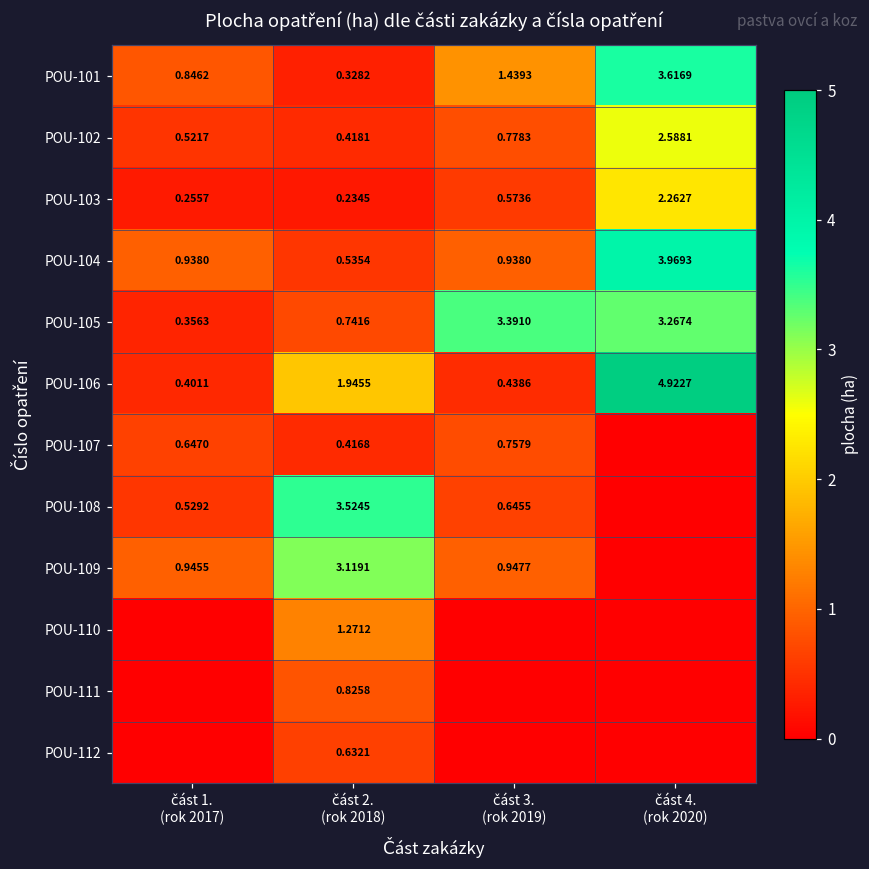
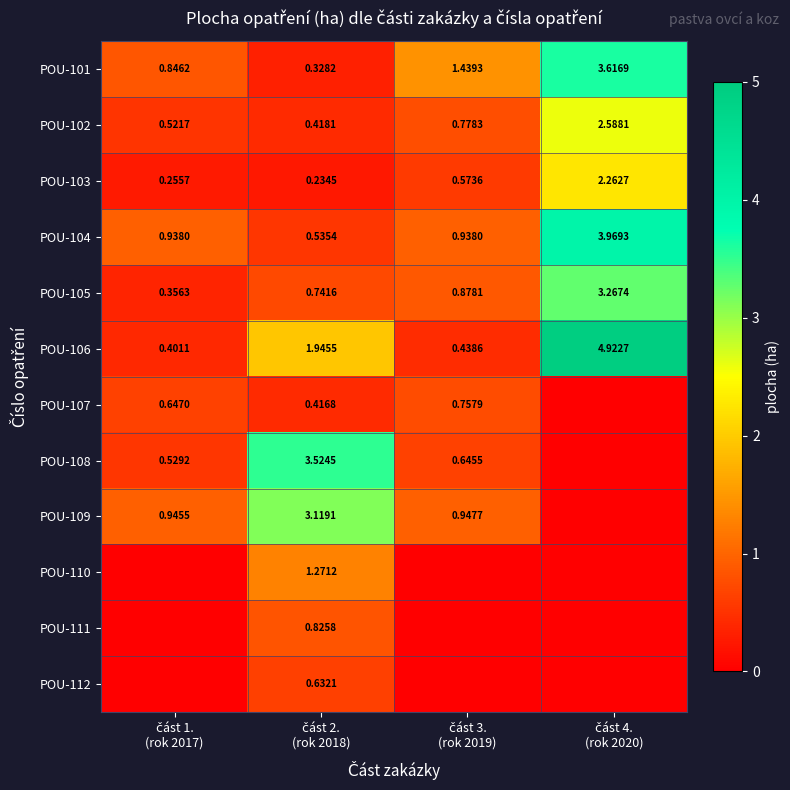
POU-105, část 3. (rok 2019): 3.3910 -> 0.8781
